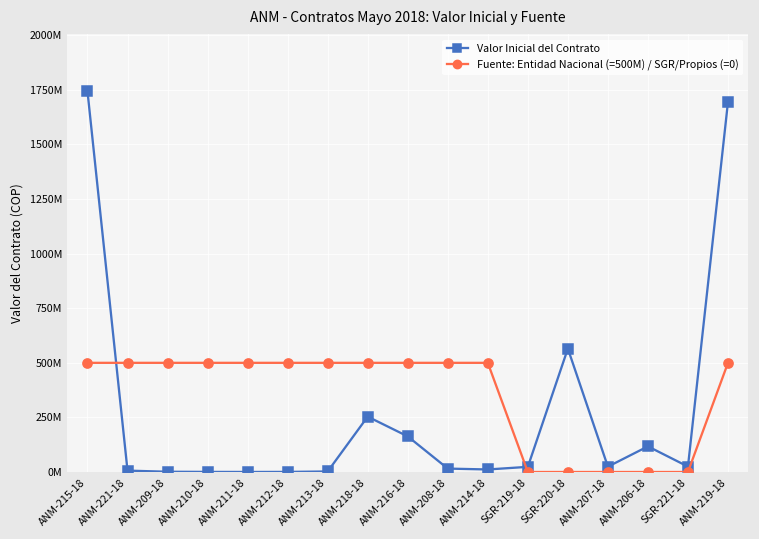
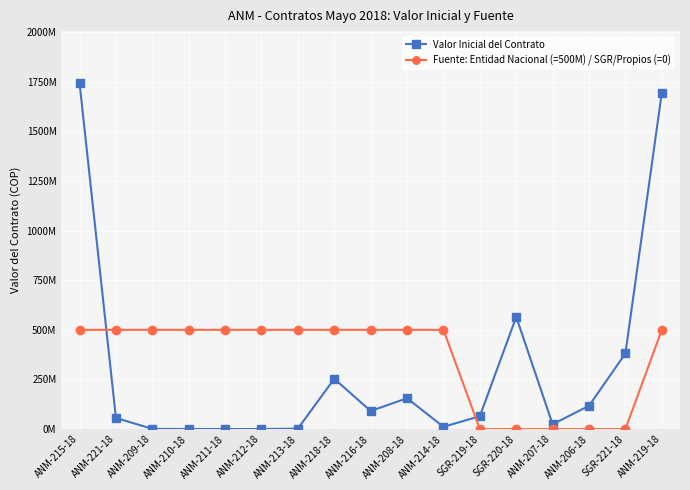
Valor Inicial del Contrato, ANM-221-18: 10000000 -> 60000000
Valor Inicial del Contrato, ANM-216-18: 160000000 -> 90000000
Valor Inicial del Contrato, ANM-208-18: 20000000 -> 160000000
Valor Inicial del Contrato, SGR-219-18: 20000000 -> 60000000
Valor Inicial del Contrato, SGR-221-18: 20000000 -> 380000000
